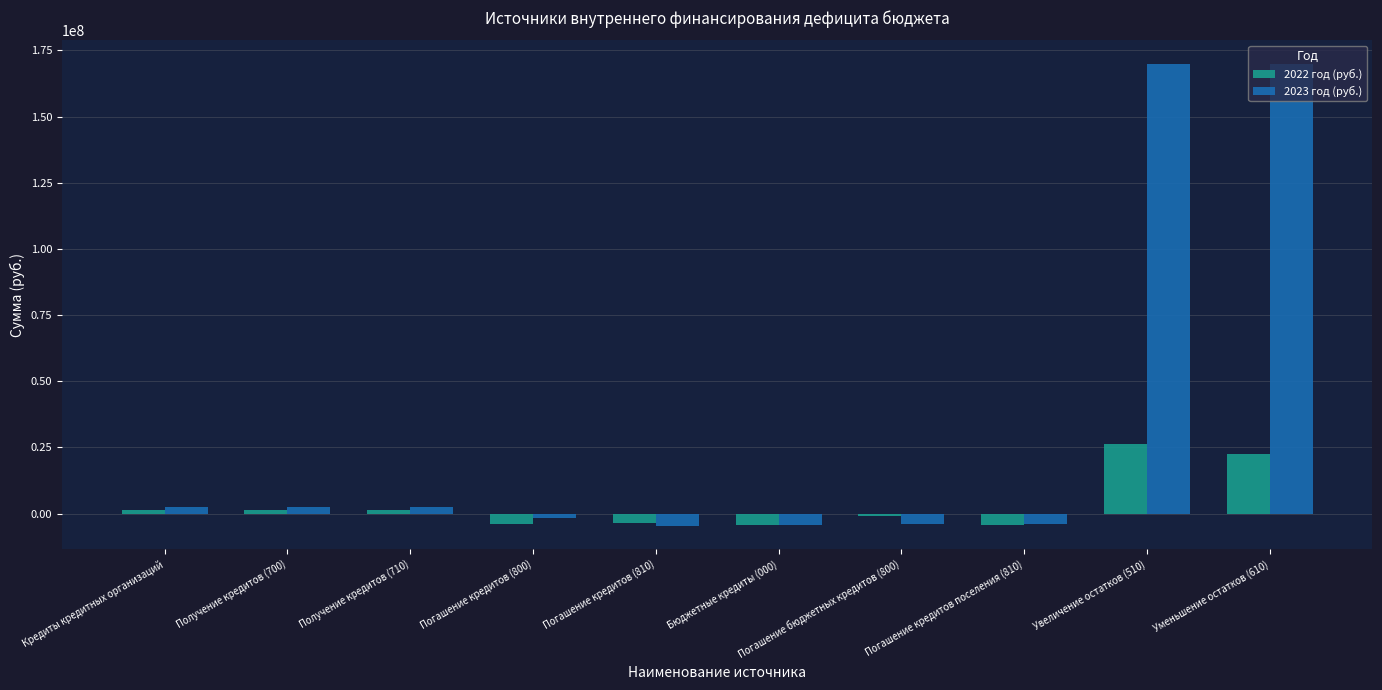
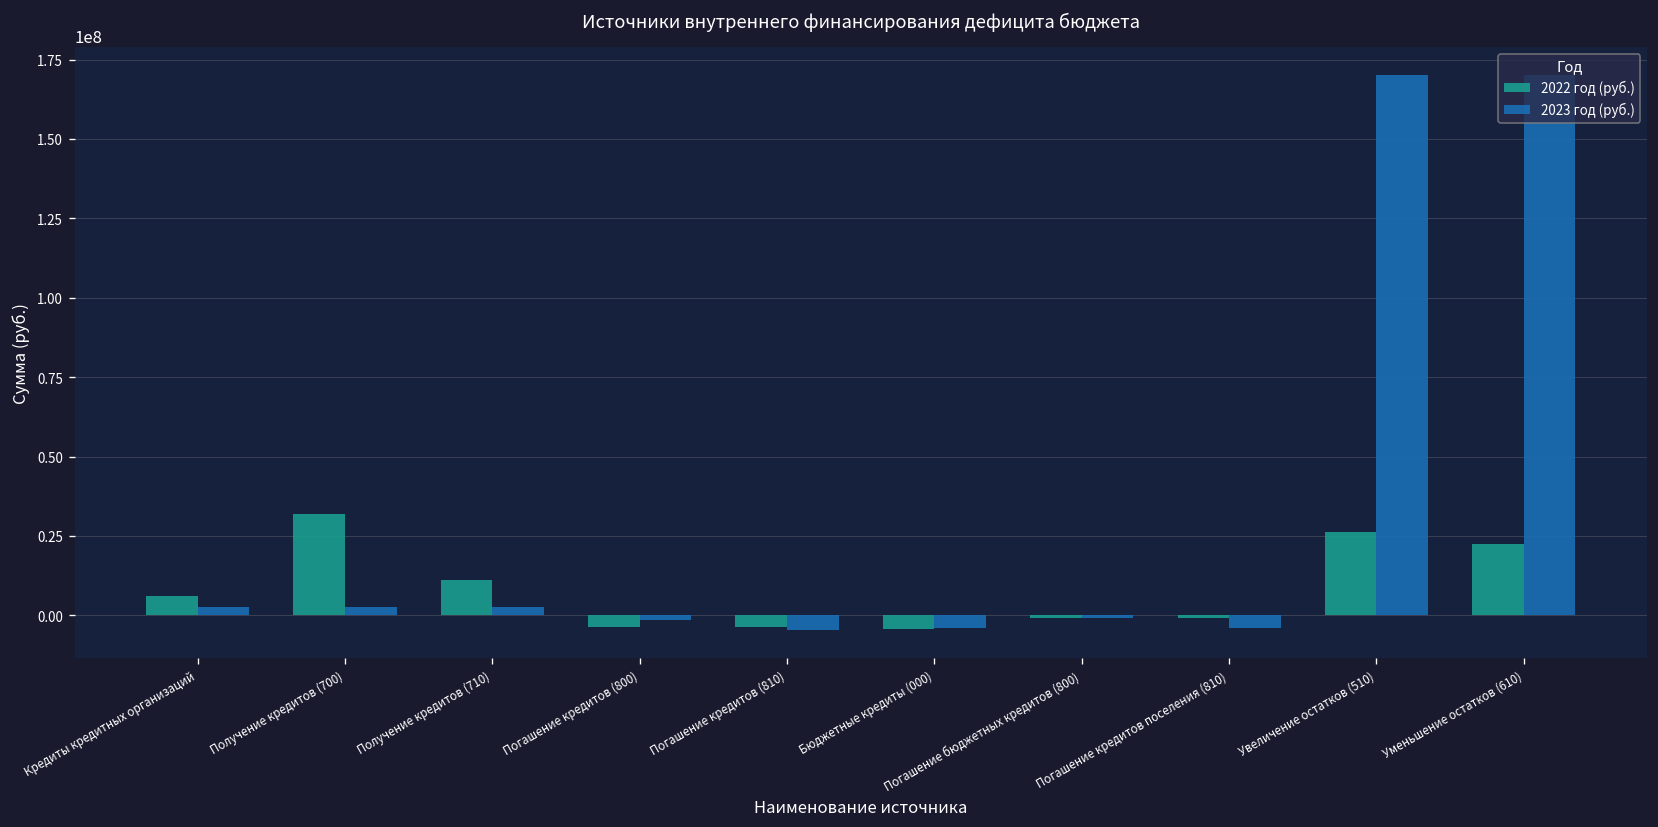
2022 год (руб.), Кредиты кредитных организаций: 1000000 -> 6000000
2022 год (руб.), Получение кредитов (700): 1000000 -> 32000000
2022 год (руб.), Получение кредитов (710): 1000000 -> 11000000
2023 год (руб.), Погашение бюджетных кредитов (800): -4000000 -> -1000000
2022 год (руб.), Погашение кредитов поселения (810): -4000000 -> -1000000
